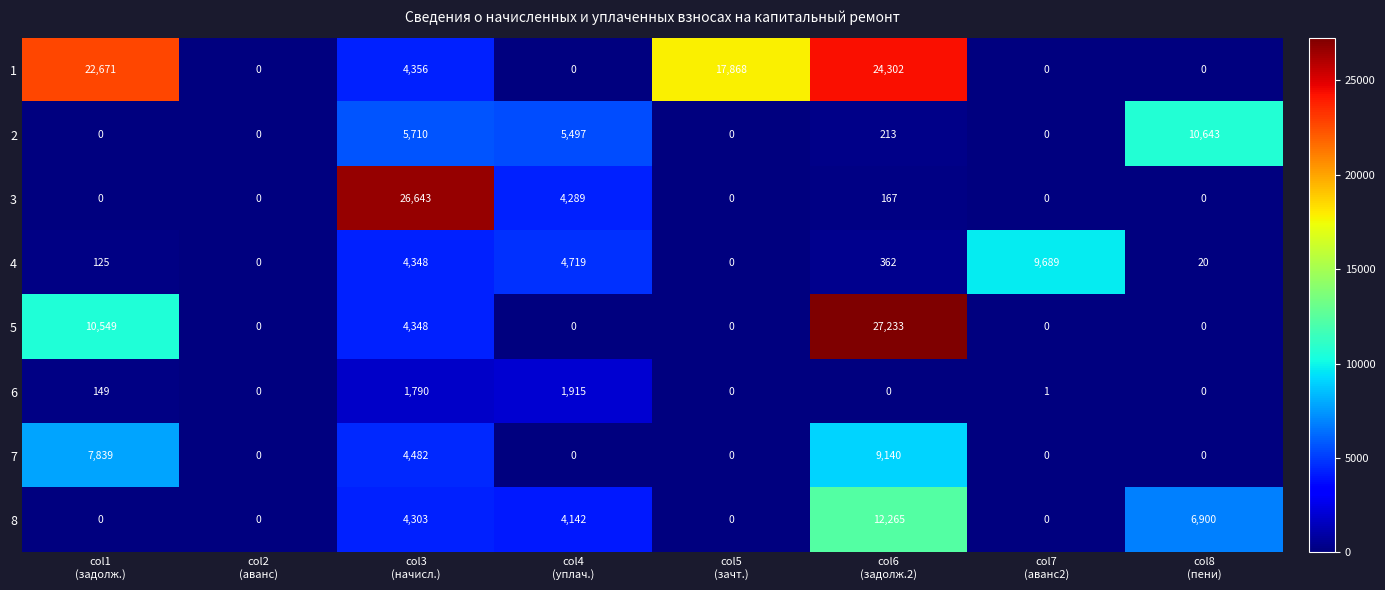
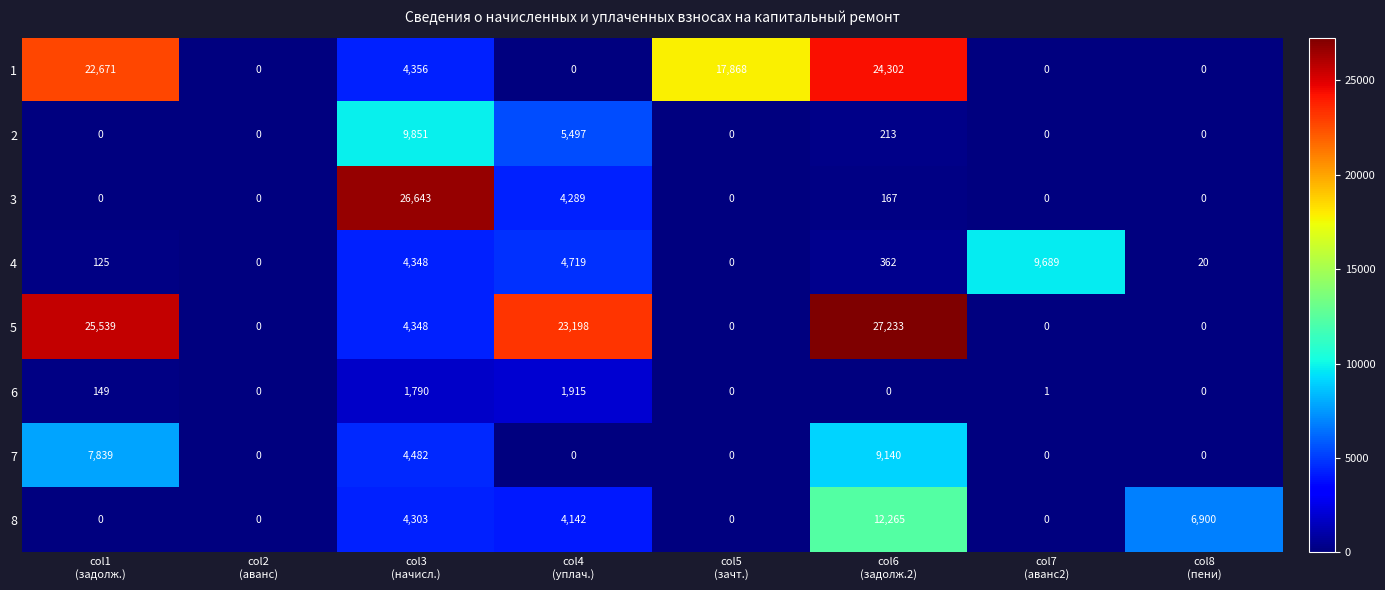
2, col3 (начисл.): 5,710 -> 9,851
2, col8 (пени): 10,643 -> 0
5, col1 (задолж.): 10,549 -> 25,539
5, col4 (уплач.): 0 -> 23,198
